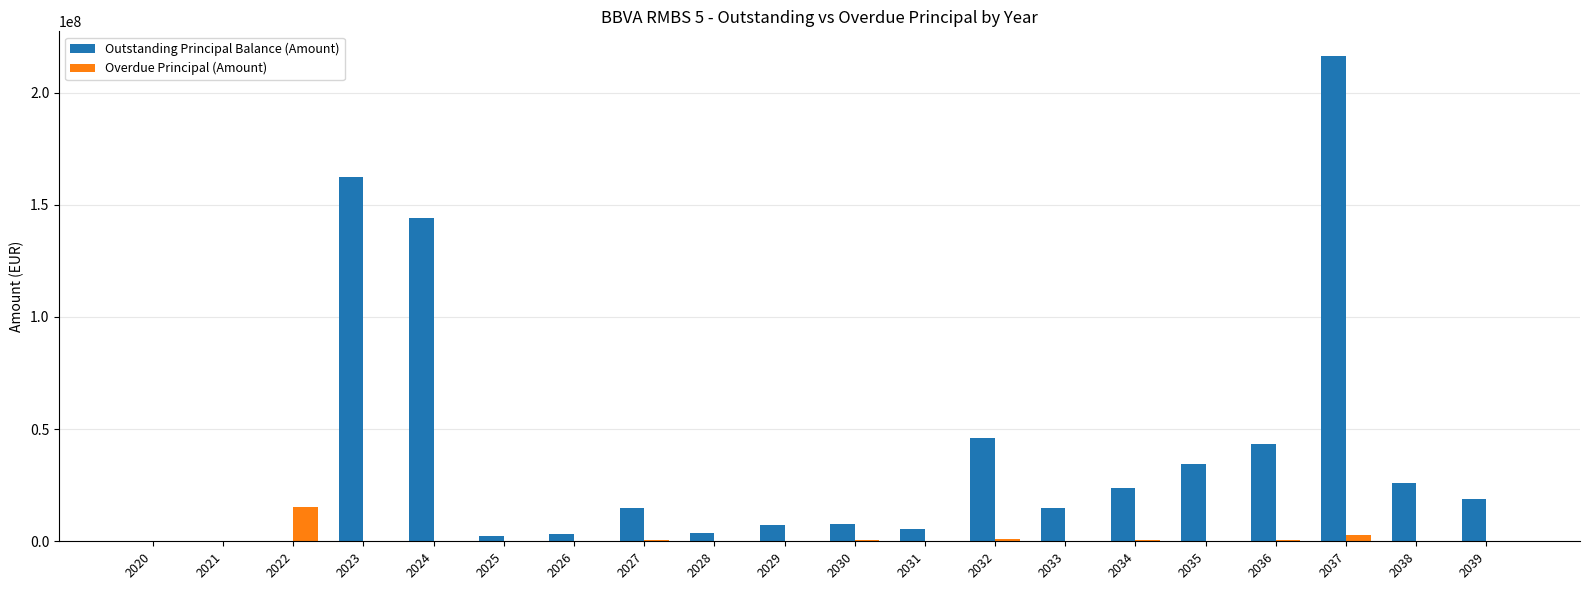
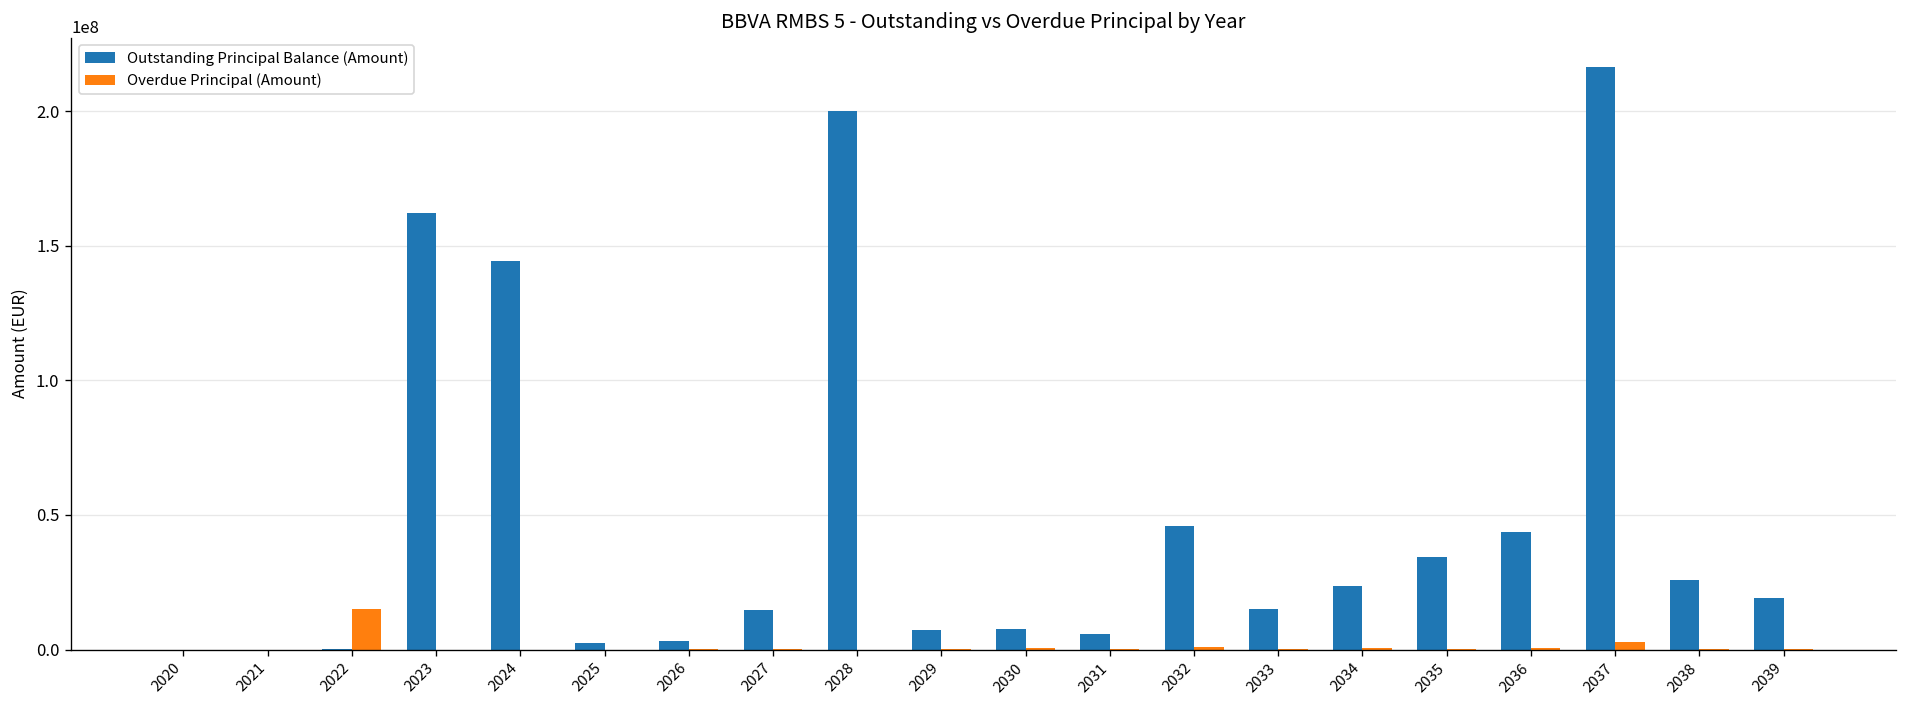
Outstanding Principal Balance (Amount), 2028: 4000000 -> 200000000
